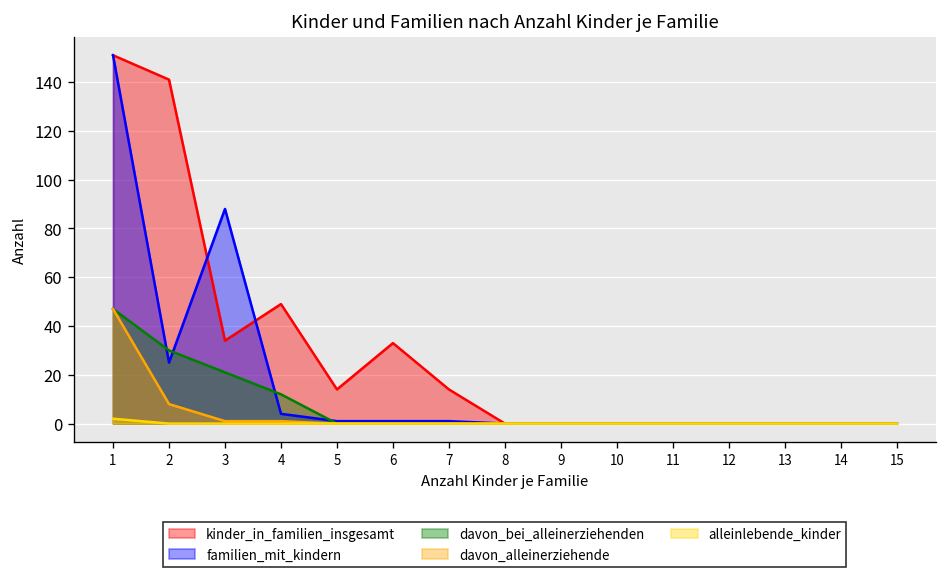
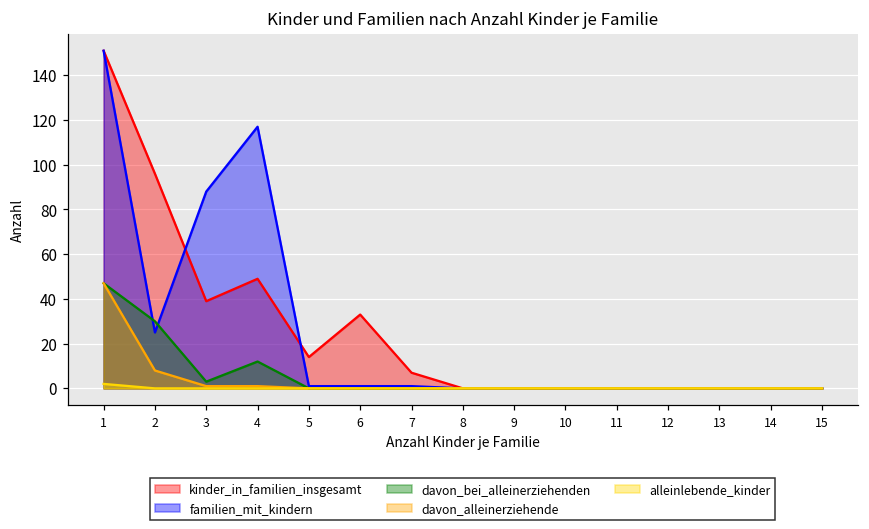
kinder_in_familien_insgesamt, 2: 141 -> 96
kinder_in_familien_insgesamt, 3: 34 -> 39
davon_bei_alleinerziehenden, 3: 21 -> 3
familien_mit_kindern, 4: 4 -> 117
kinder_in_familien_insgesamt, 7: 14 -> 7
